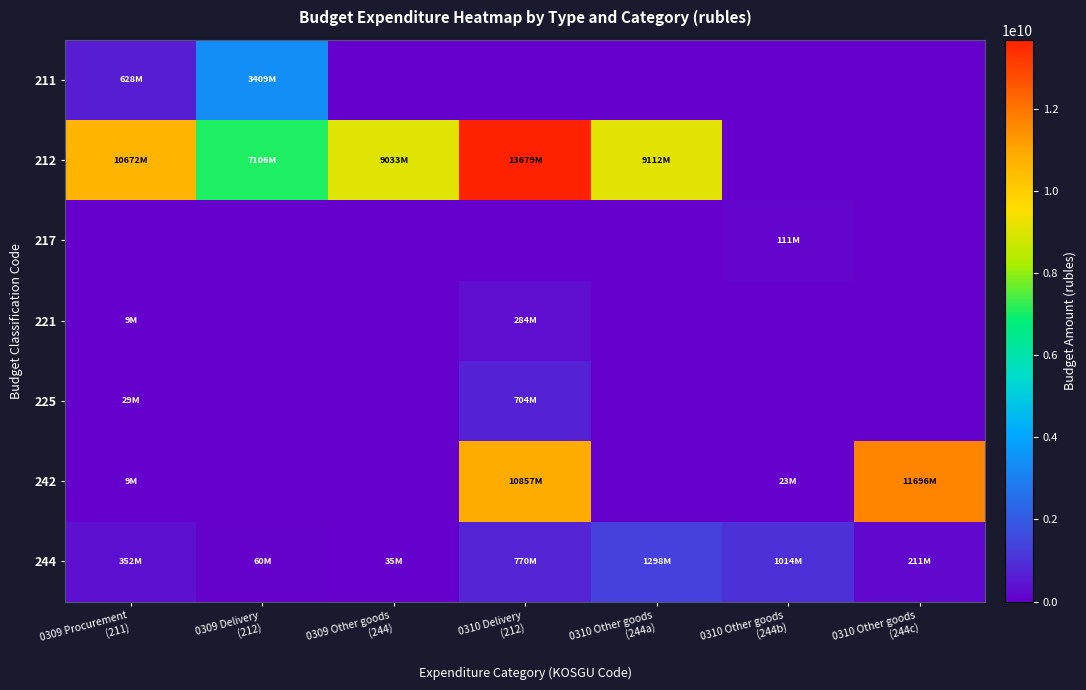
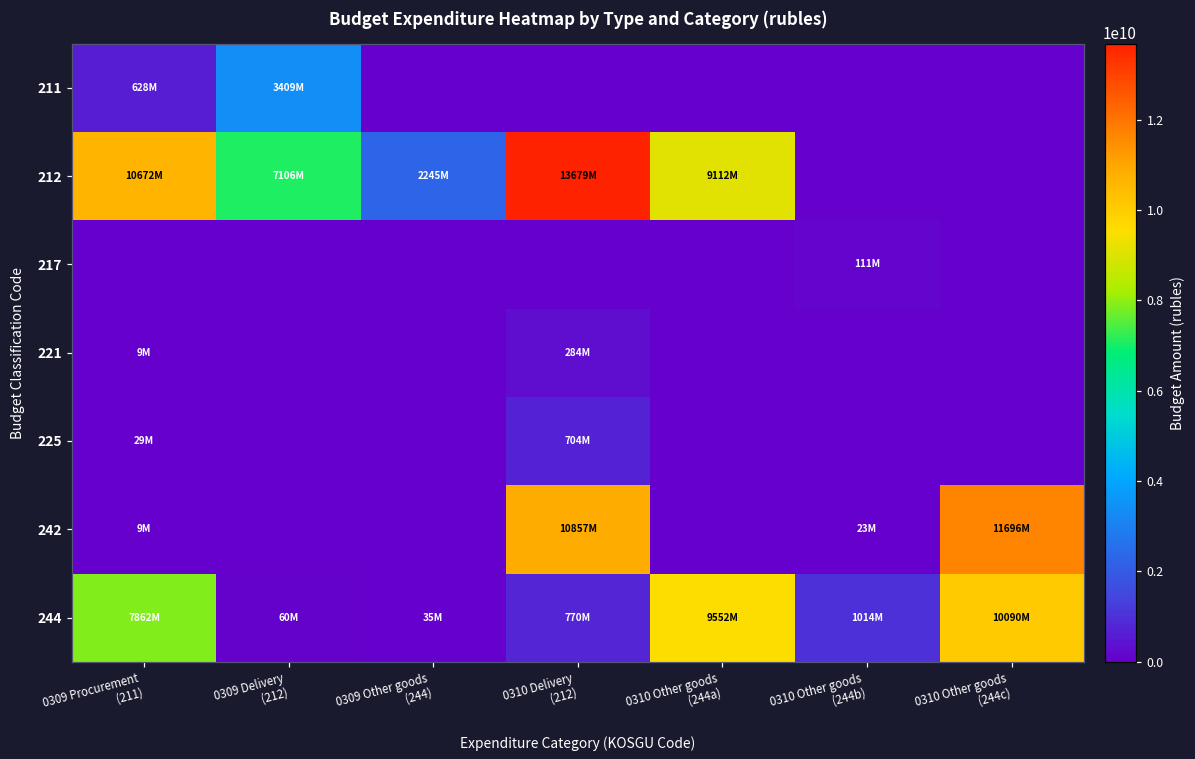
212, 0309 Other goods (244): 9033M -> 2245M
244, 0309 Procurement (211): 352M -> 7862M
244, 0310 Other goods (244a): 1298M -> 9552M
244, 0310 Other goods (244c): 211M -> 10090M
